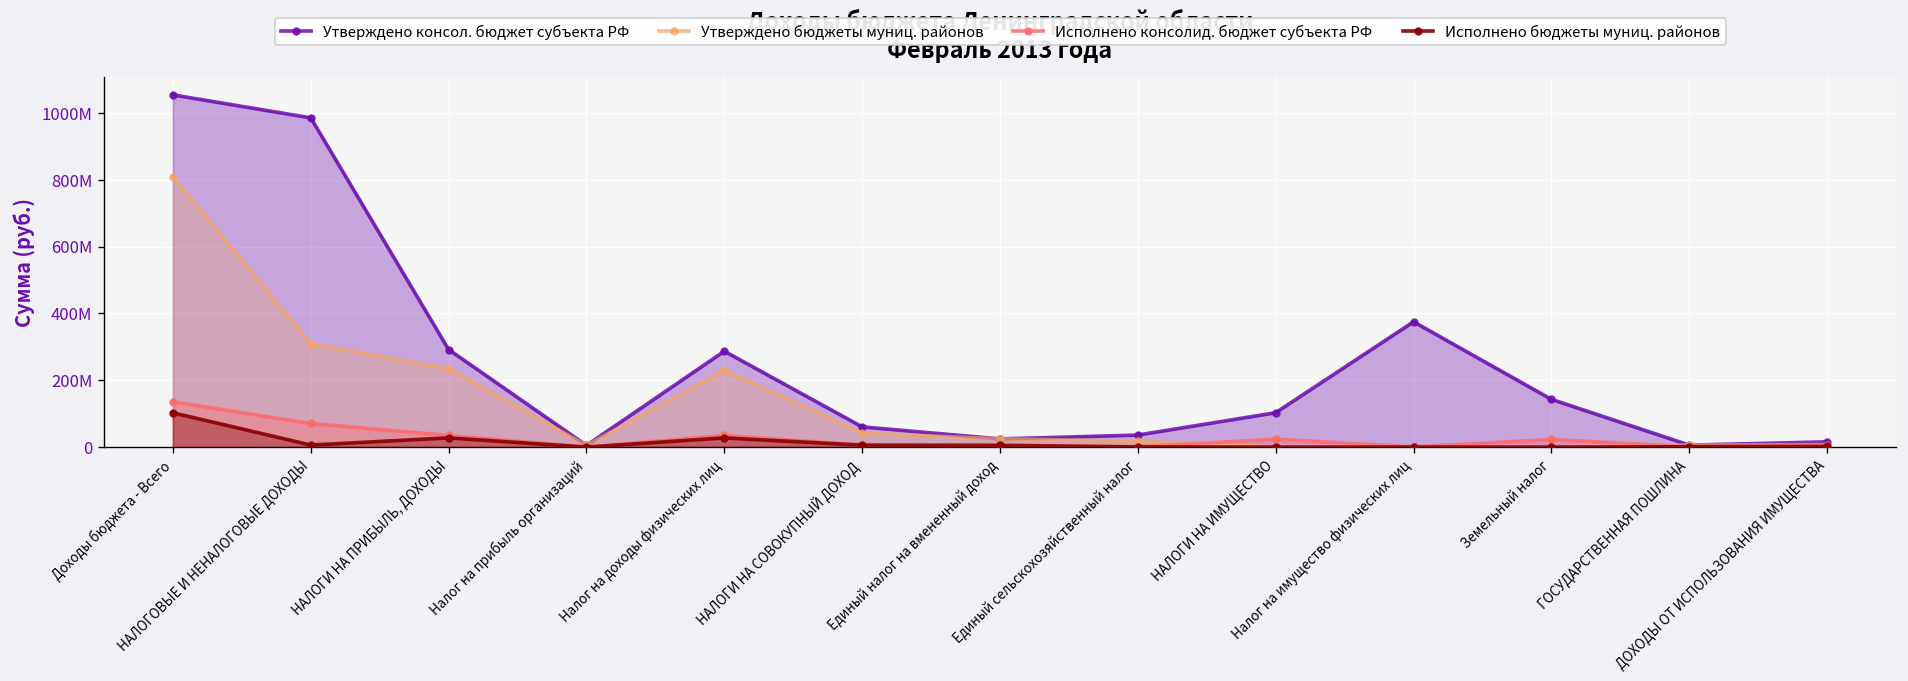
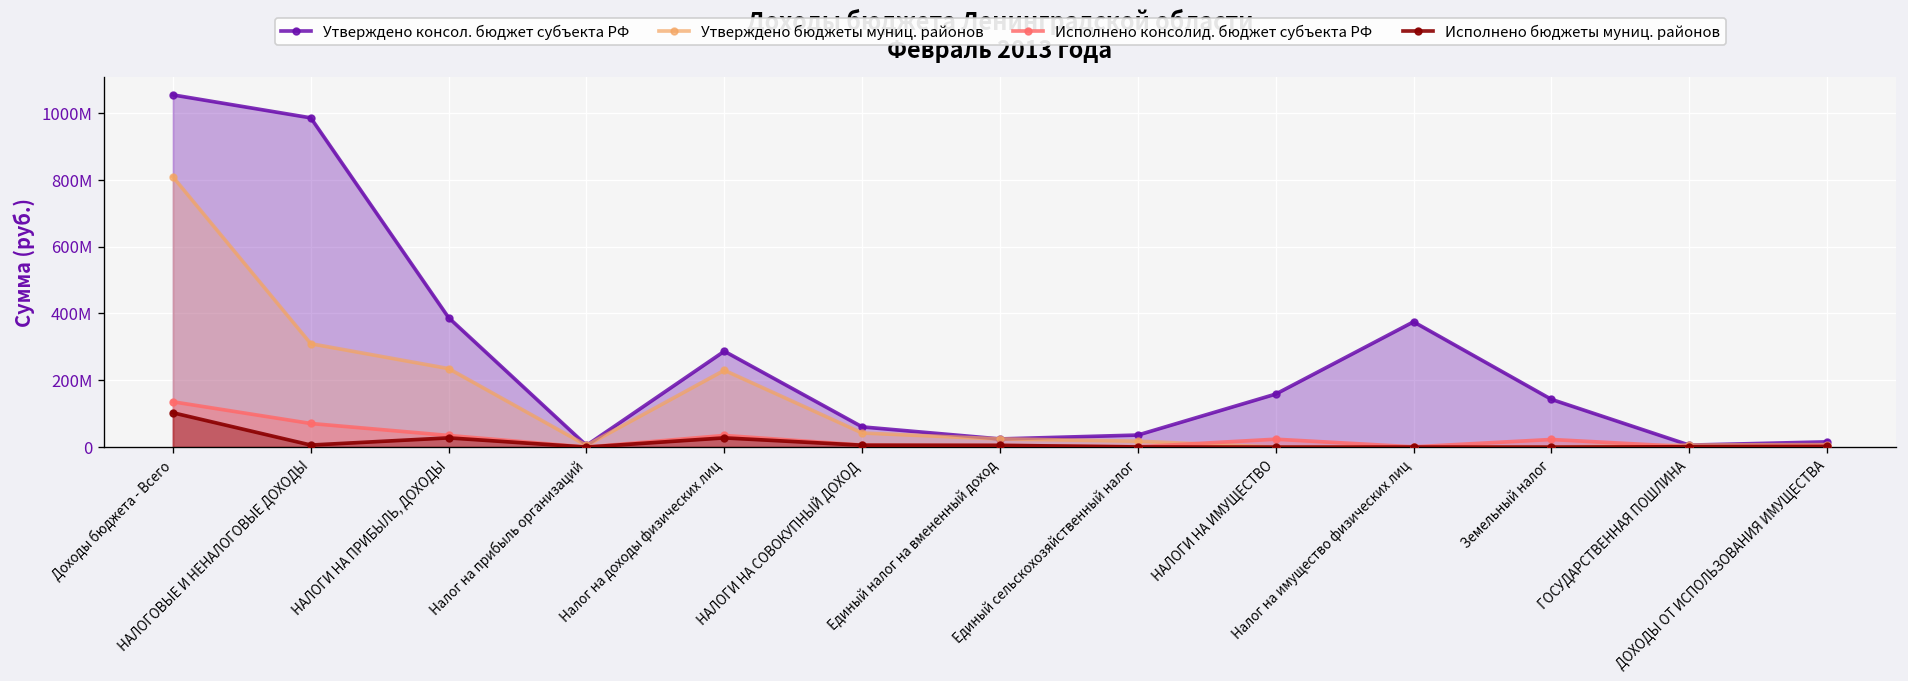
Утверждено консол. бюджет субъекта РФ, НАЛОГИ НА ПРИБЫЛЬ, ДОХОДЫ: 290000000 -> 390000000
Утверждено консол. бюджет субъекта РФ, НАЛОГИ НА ИМУЩЕСТВО: 100000000 -> 160000000
